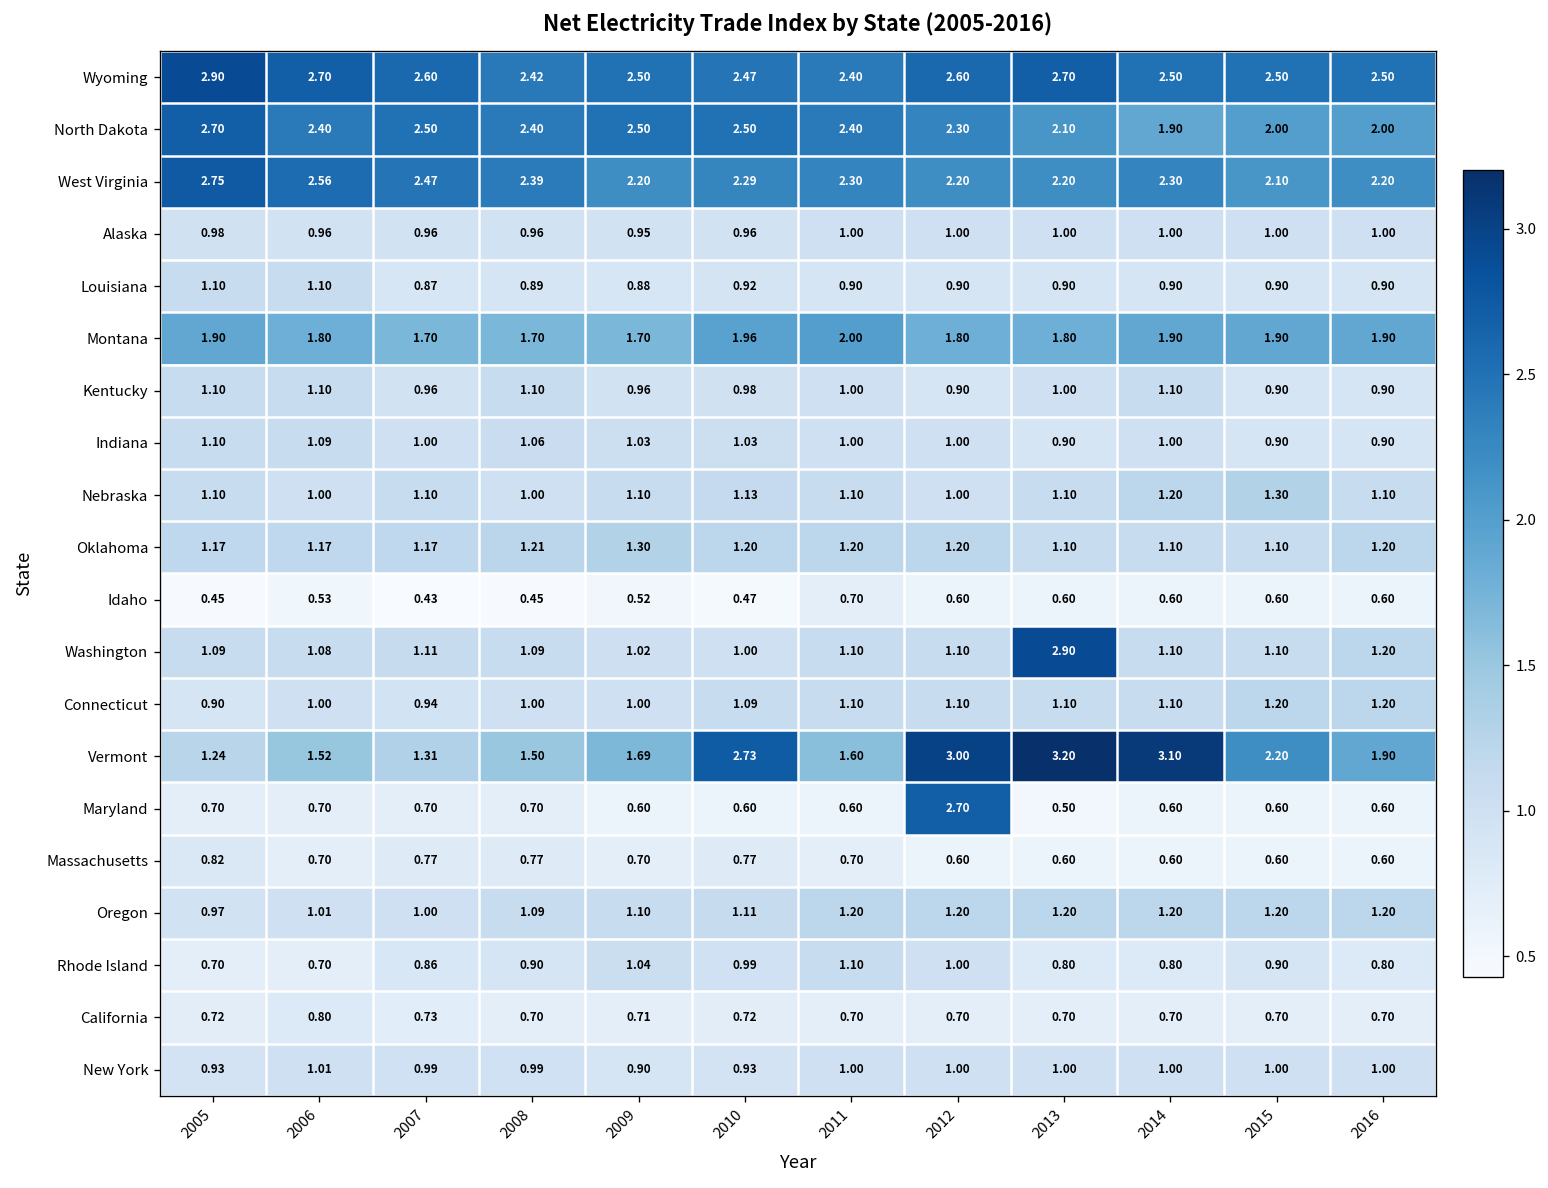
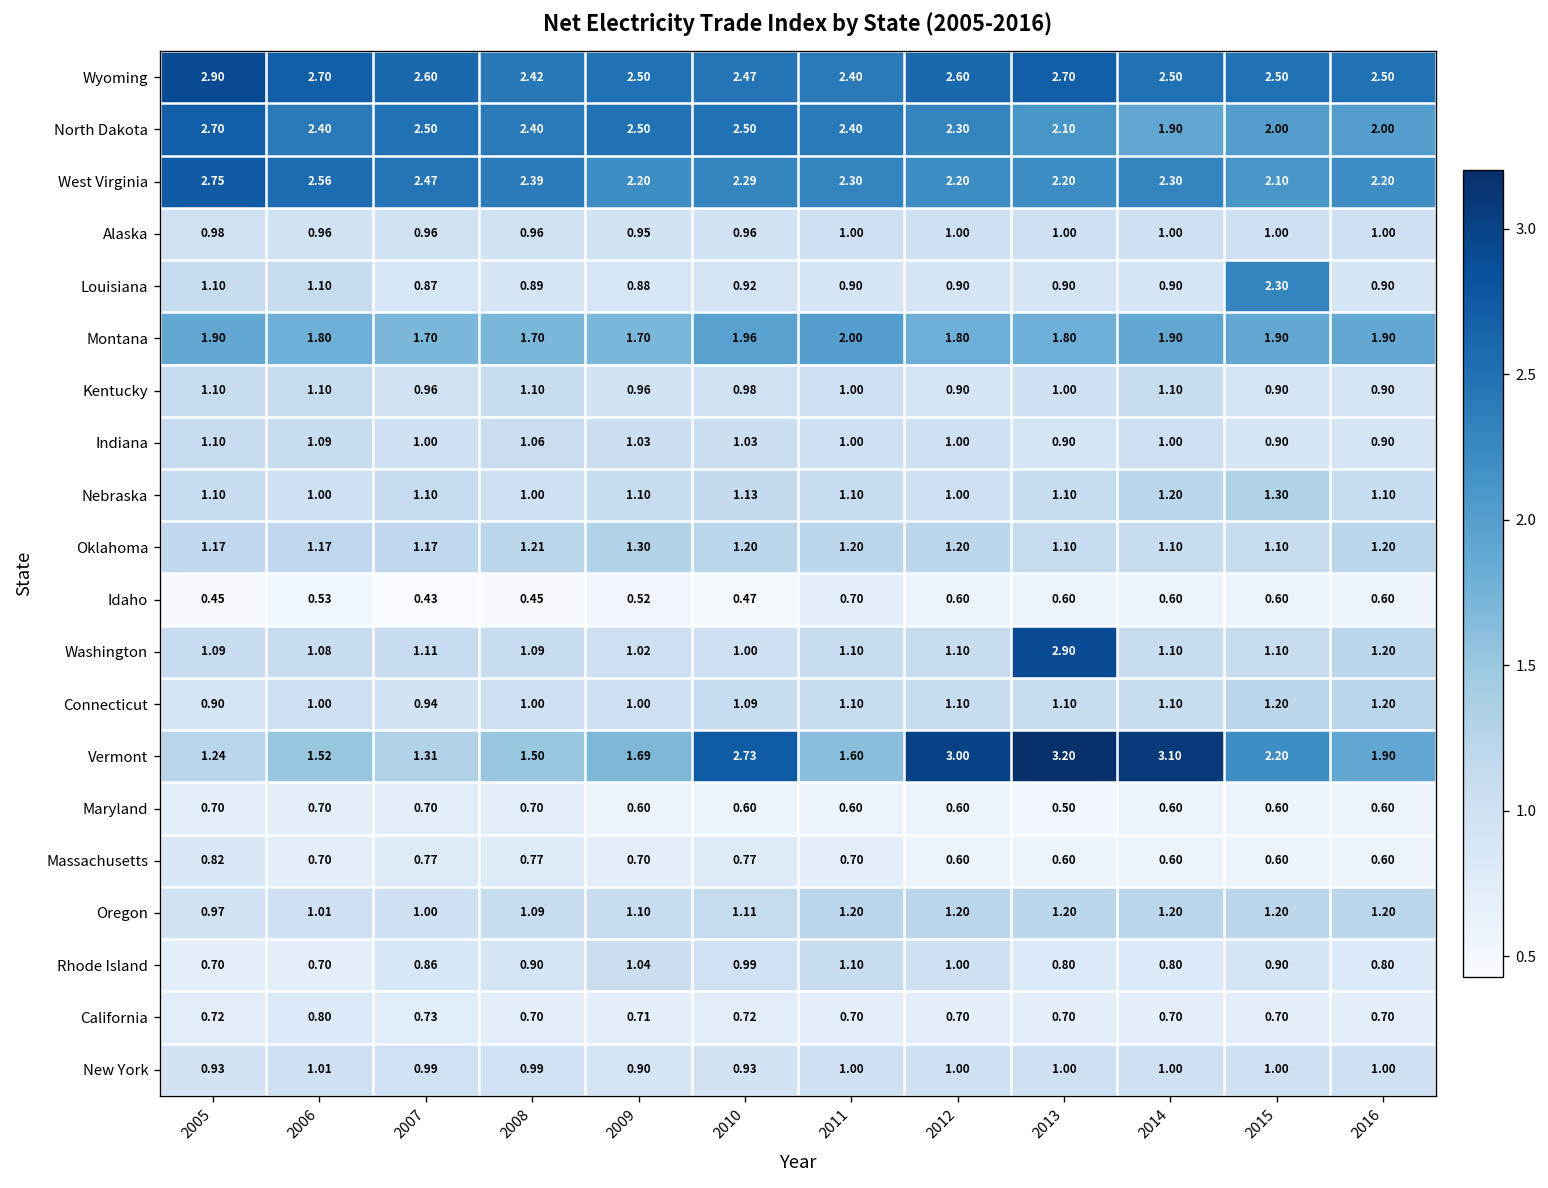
Louisiana, 2015: 0.90 -> 2.30
Maryland, 2012: 2.70 -> 0.60
